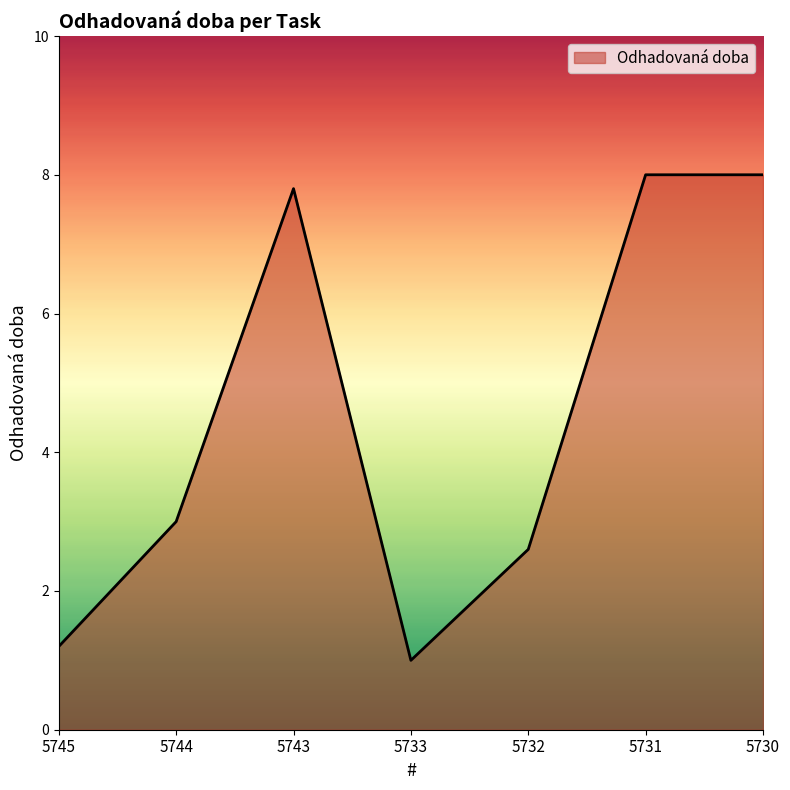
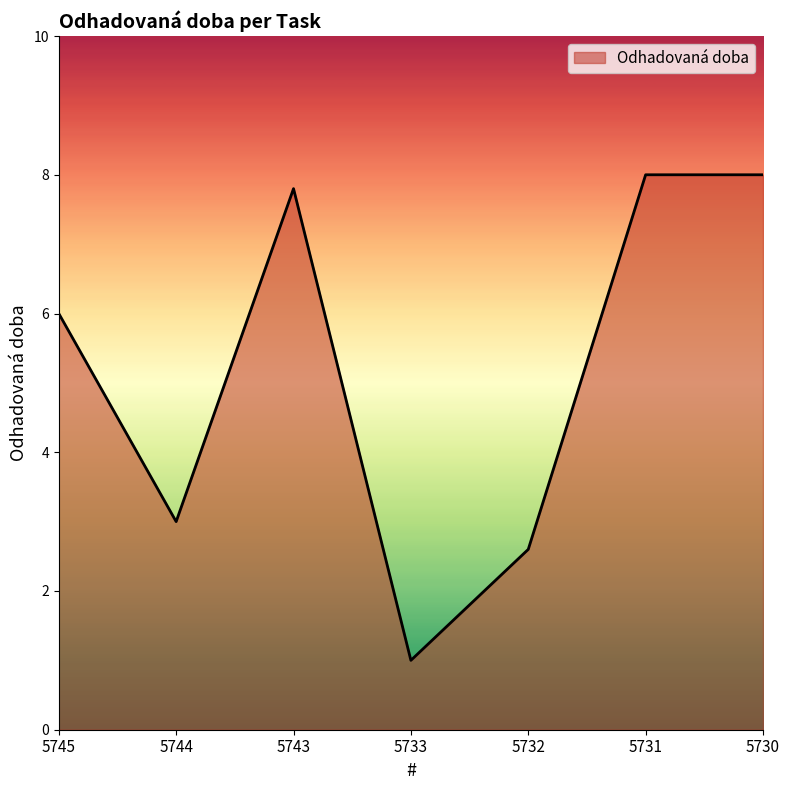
5745: 1.2 -> 6.0
